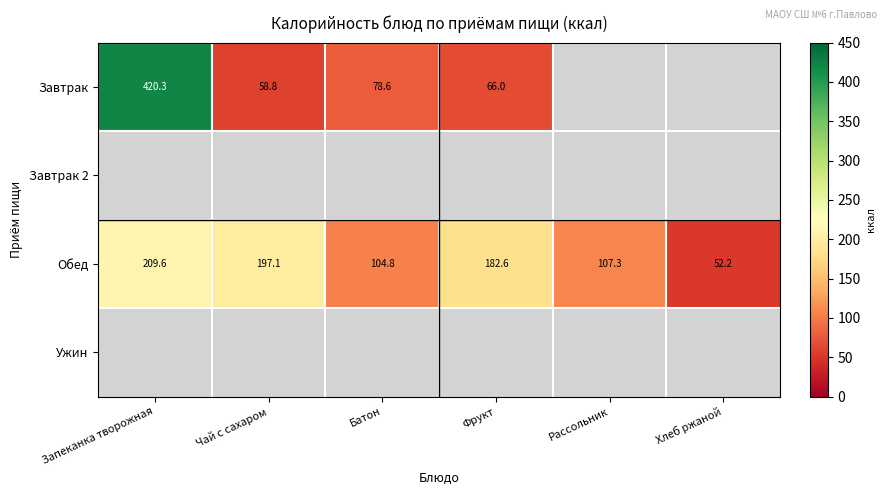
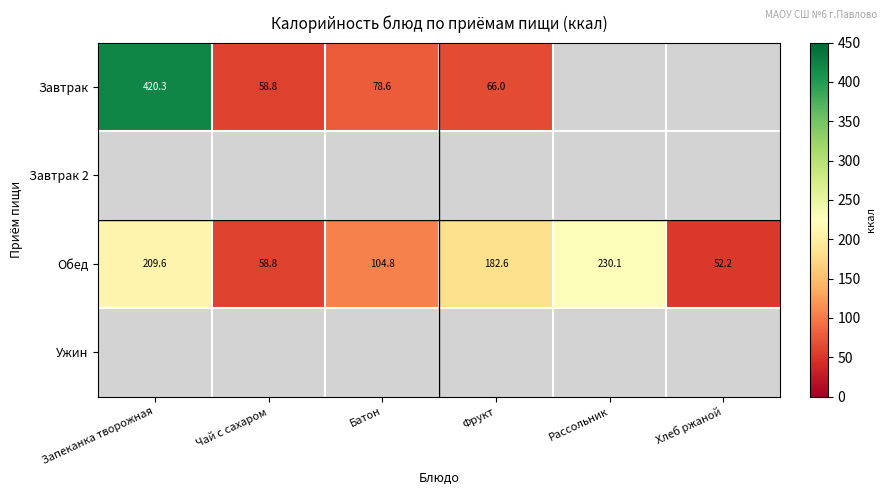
Обед, Чай с сахаром: 197.1 -> 58.8
Обед, Рассольник: 107.3 -> 230.1
